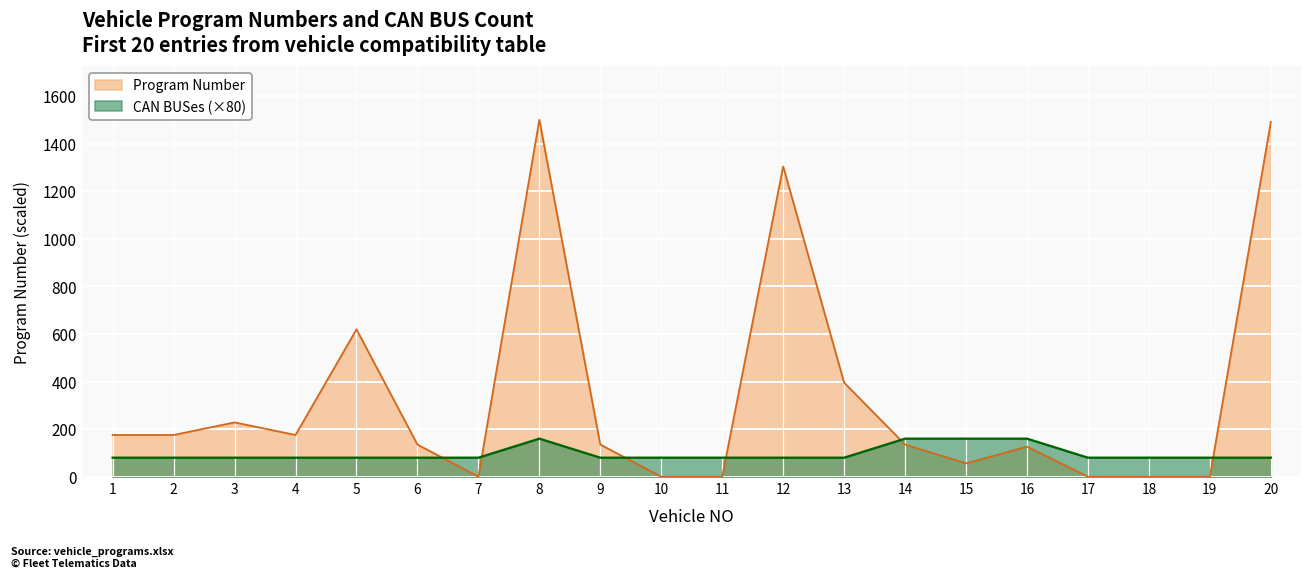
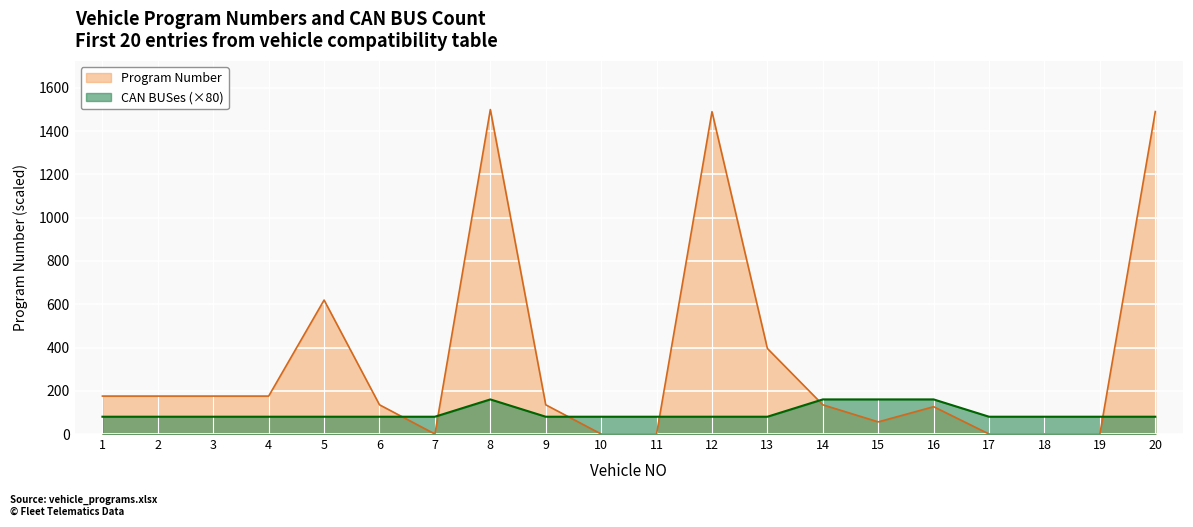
Program Number, 3: 230 -> 180
Program Number, 12: 1300 -> 1490
